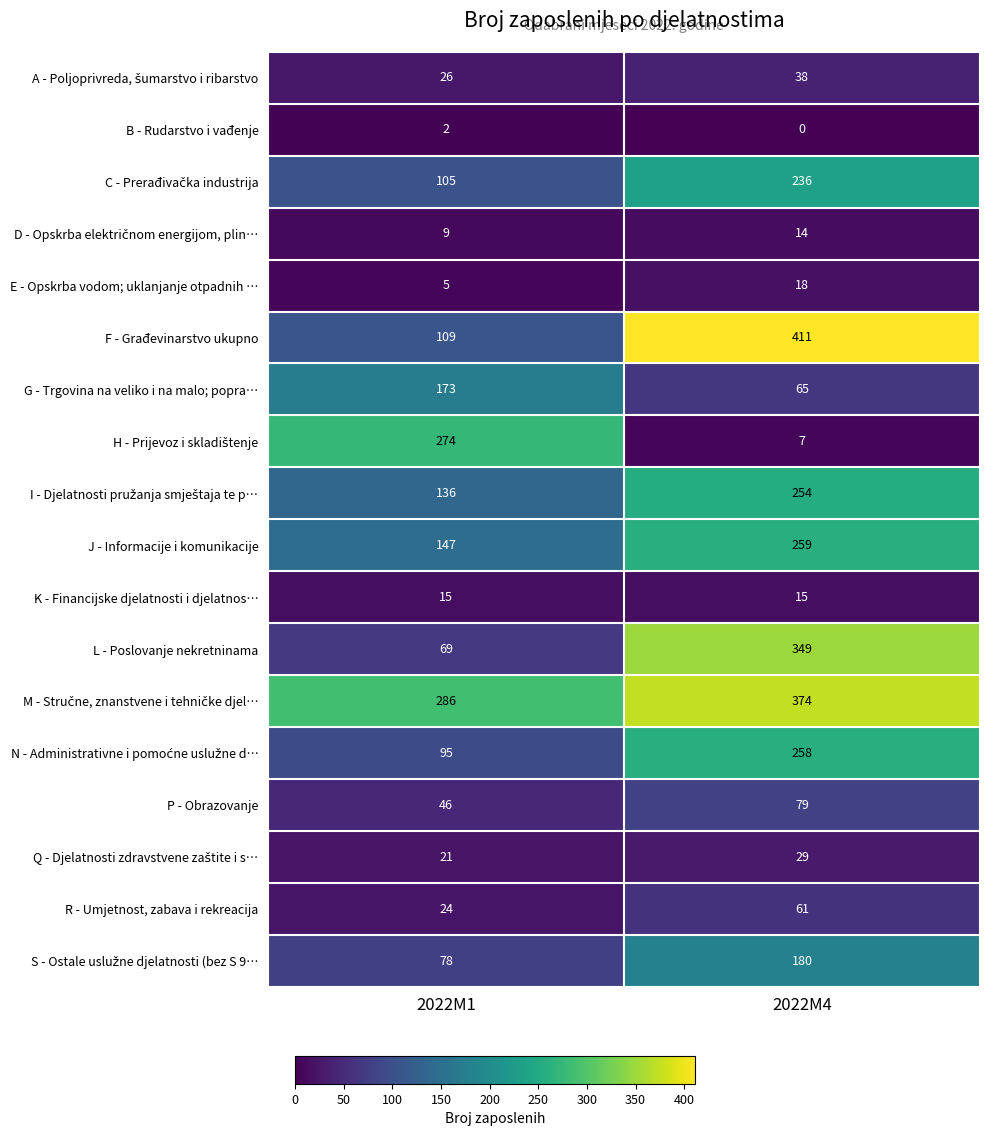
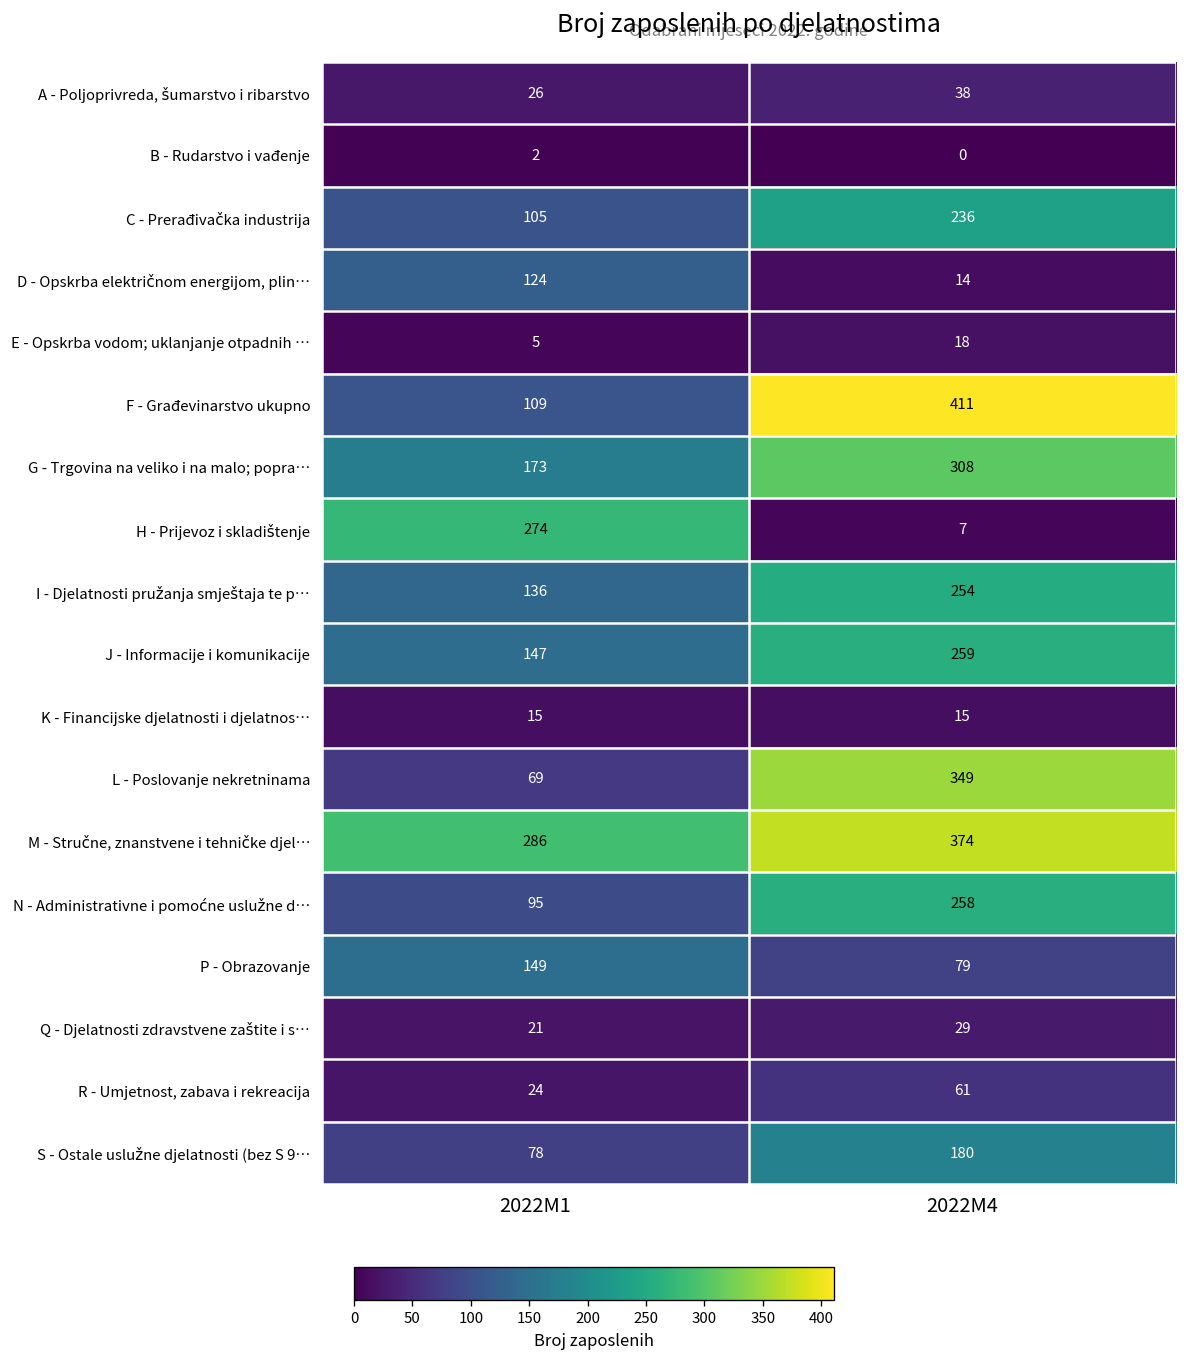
D - Opskrba električnom energijom, plin…, 2022M1: 9 -> 124
G - Trgovina na veliko i na malo; popra…, 2022M4: 65 -> 308
P - Obrazovanje, 2022M1: 46 -> 149
